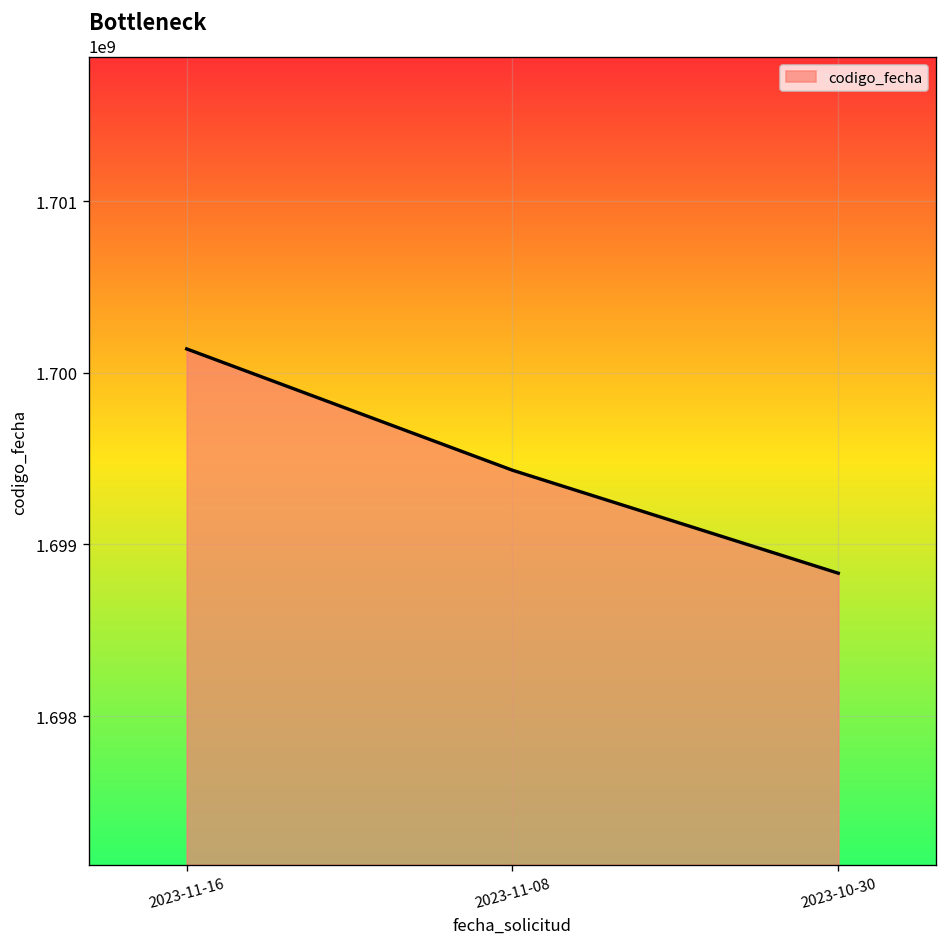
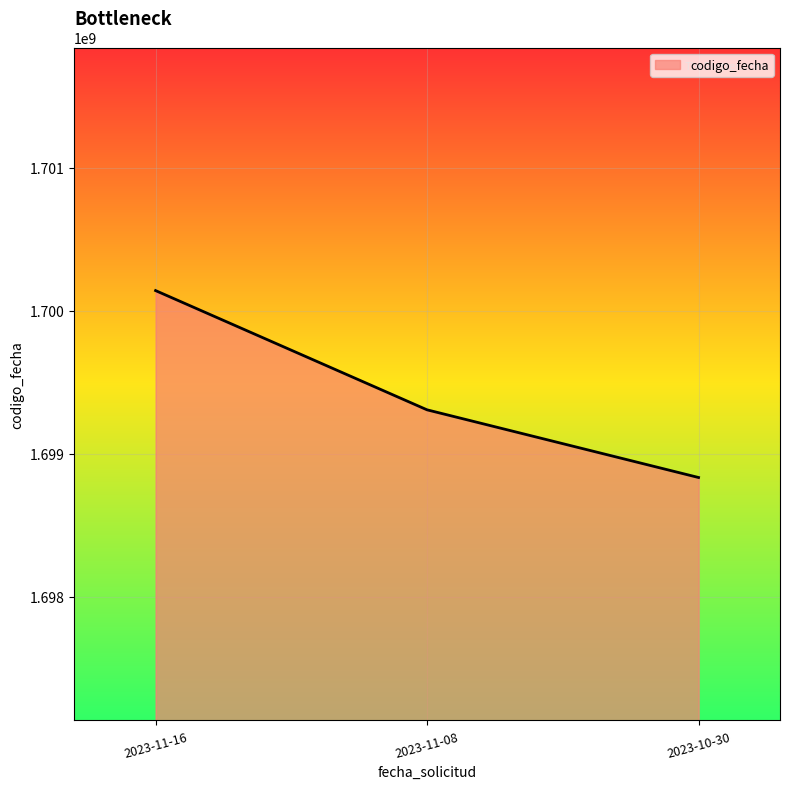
2023-11-08: 1699430000 -> 1699310000
